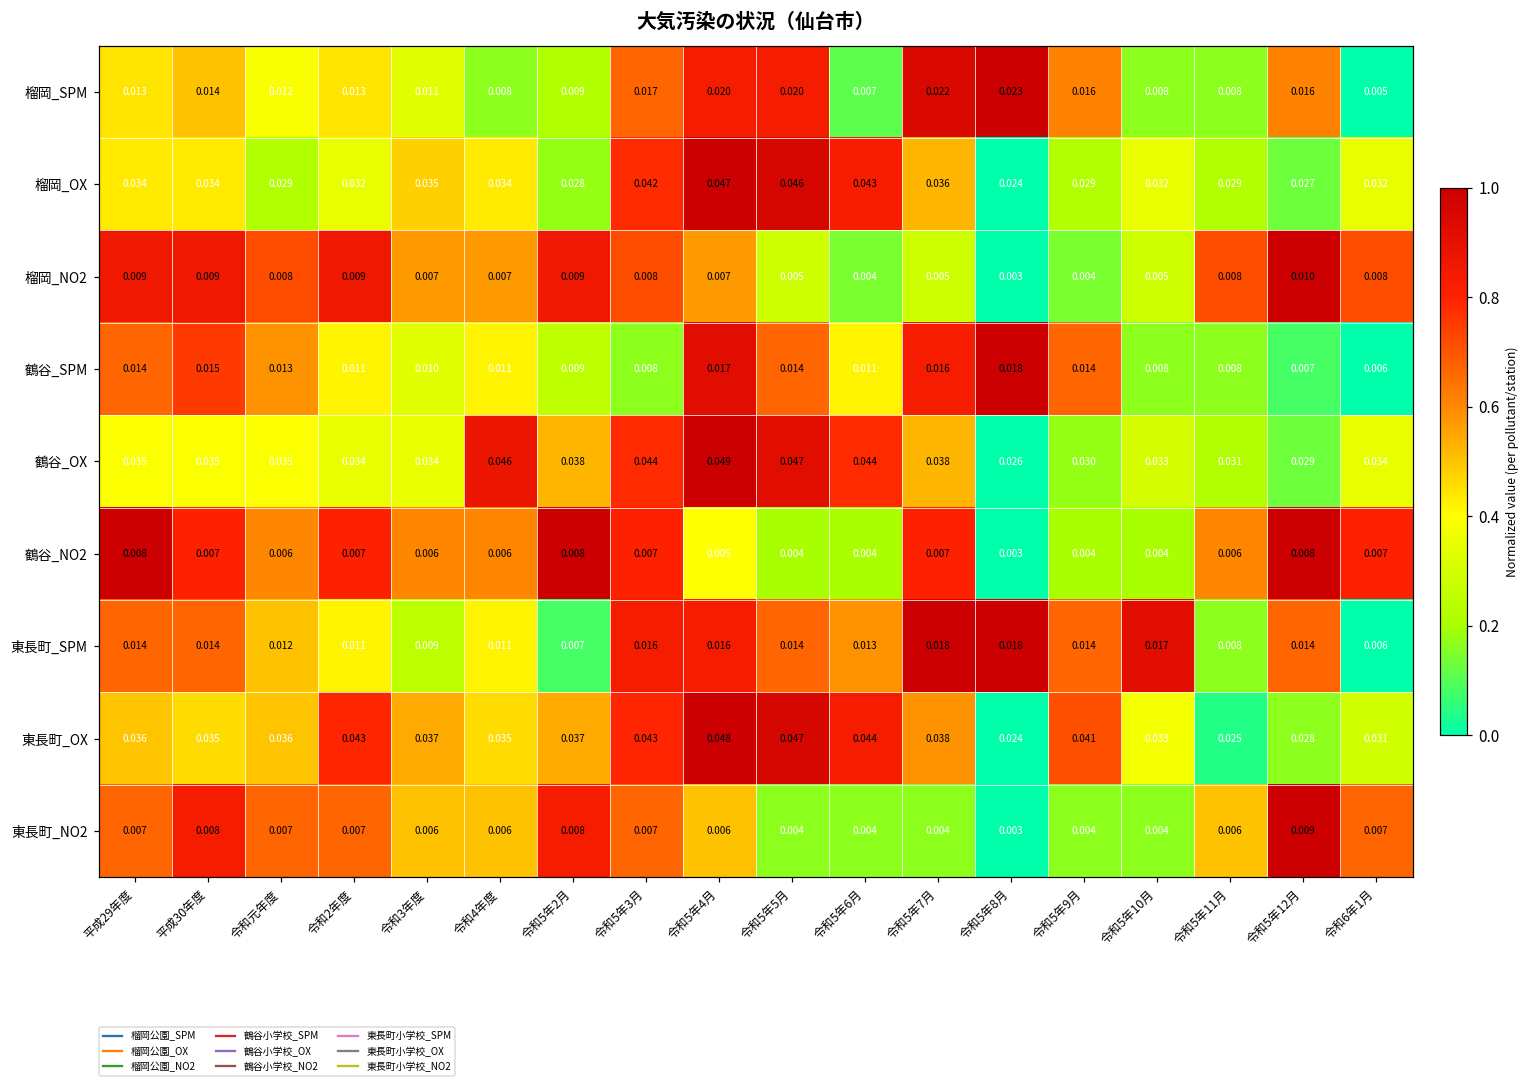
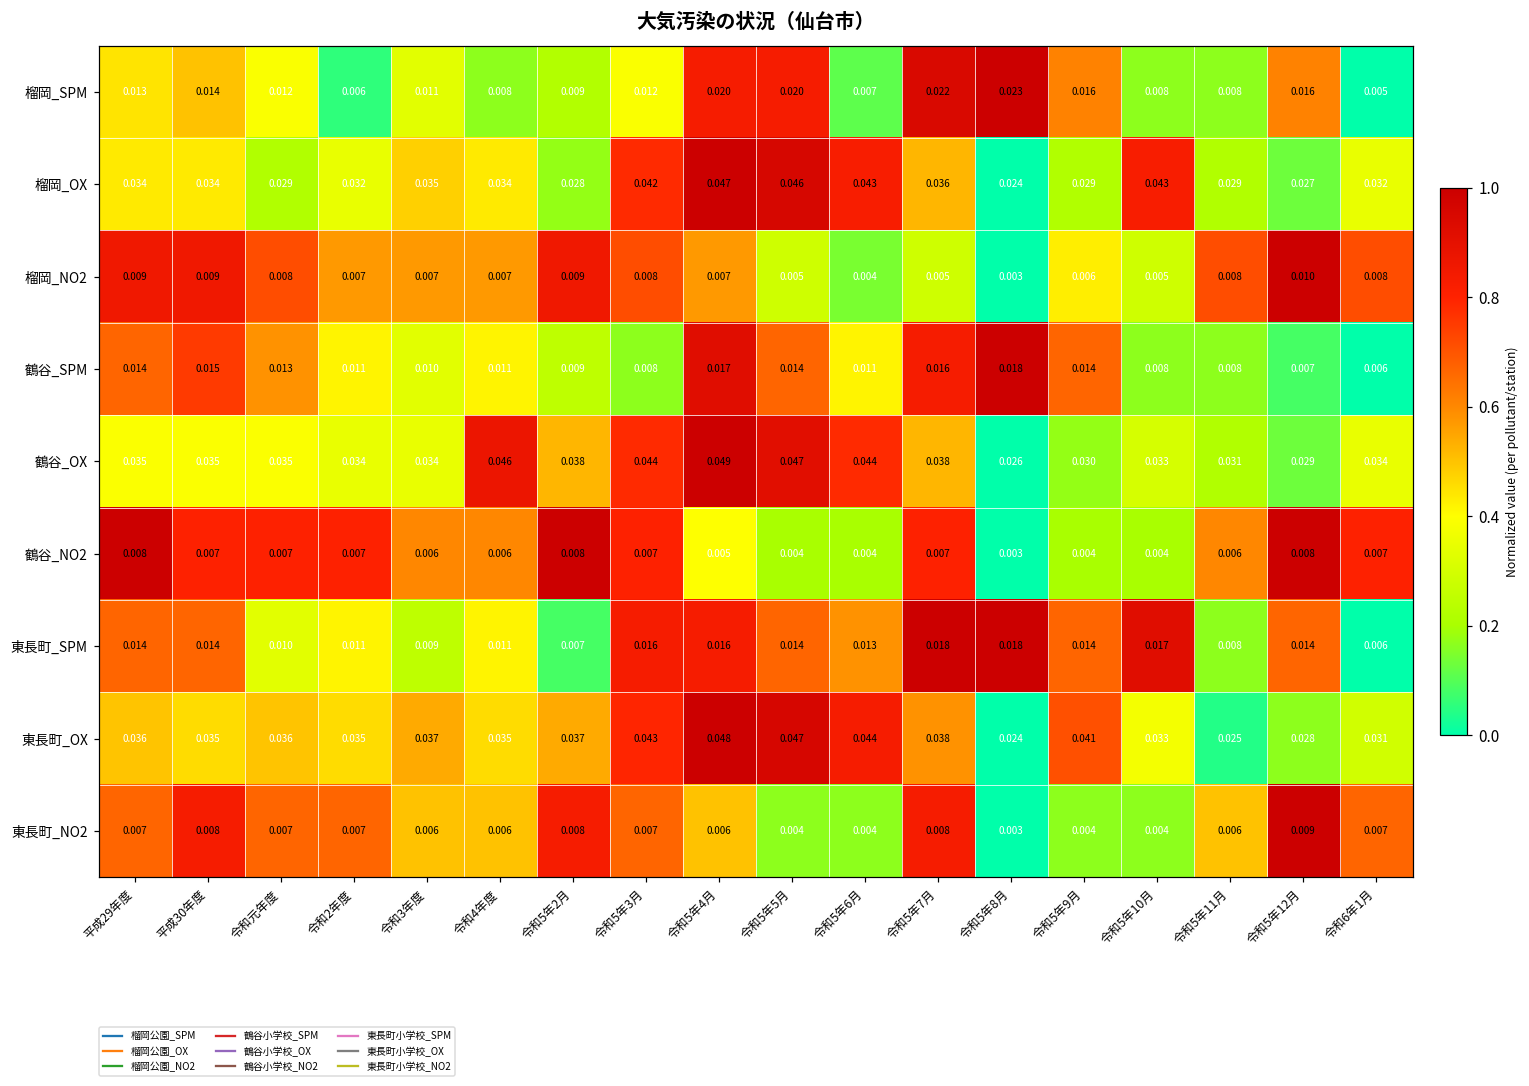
榴岡_SPM, 令和2年度: 0.013 -> 0.006
榴岡_SPM, 令和5年3月: 0.017 -> 0.012
榴岡_OX, 令和5年10月: 0.032 -> 0.043
榴岡_NO2, 令和2年度: 0.009 -> 0.007
榴岡_NO2, 令和5年9月: 0.004 -> 0.006
鶴谷_NO2, 令和元年度: 0.006 -> 0.007
東長町_SPM, 令和元年度: 0.012 -> 0.010
東長町_OX, 令和2年度: 0.043 -> 0.035
東長町_NO2, 令和5年7月: 0.004 -> 0.008
